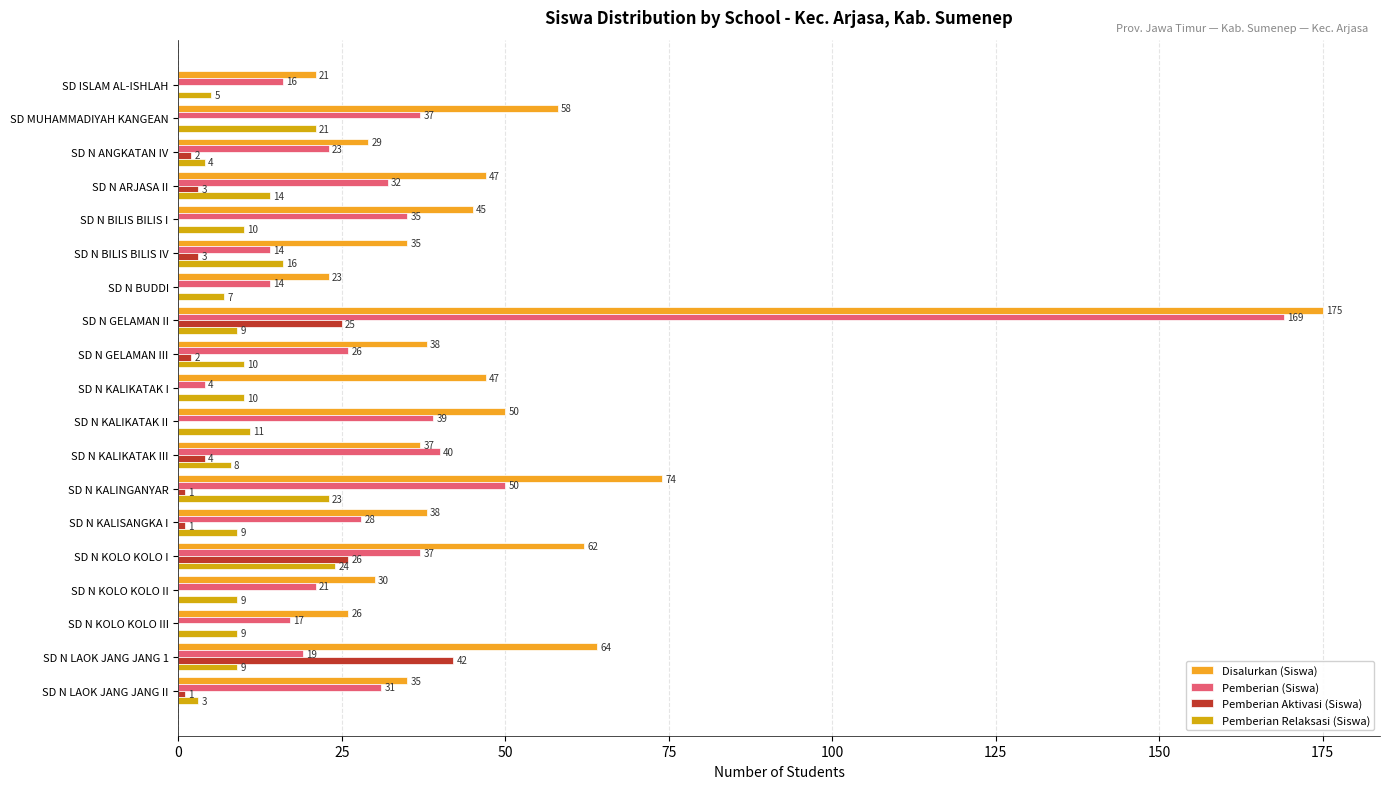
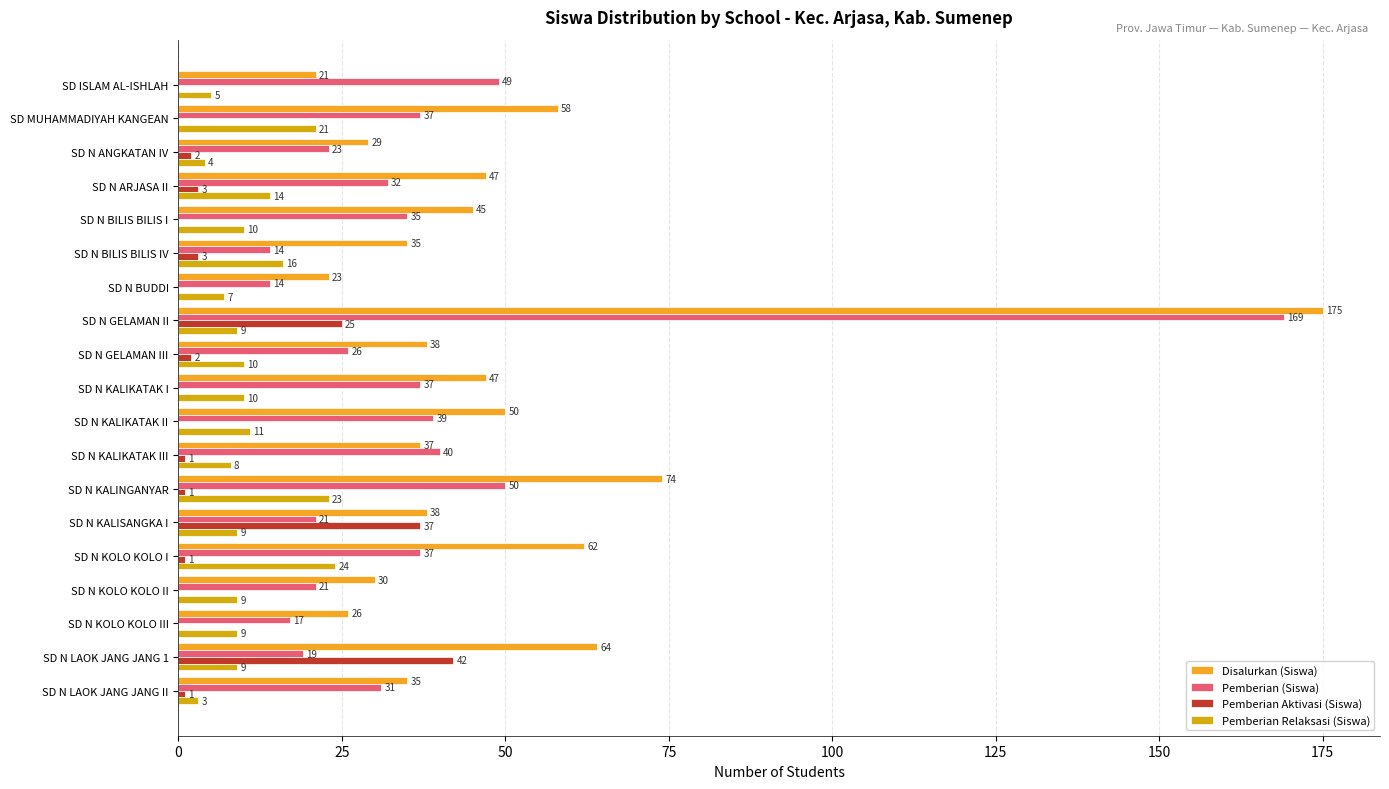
Pemberian (Siswa), SD ISLAM AL-ISHLAH: 16 -> 49
Pemberian (Siswa), SD N KALIKATAK I: 4 -> 37
Pemberian Aktivasi (Siswa), SD N KALIKATAK III: 4 -> 1
Pemberian (Siswa), SD N KALISANGKA I: 28 -> 21
Pemberian Aktivasi (Siswa), SD N KALISANGKA I: 1 -> 37
Pemberian Aktivasi (Siswa), SD N KOLO KOLO I: 26 -> 1
